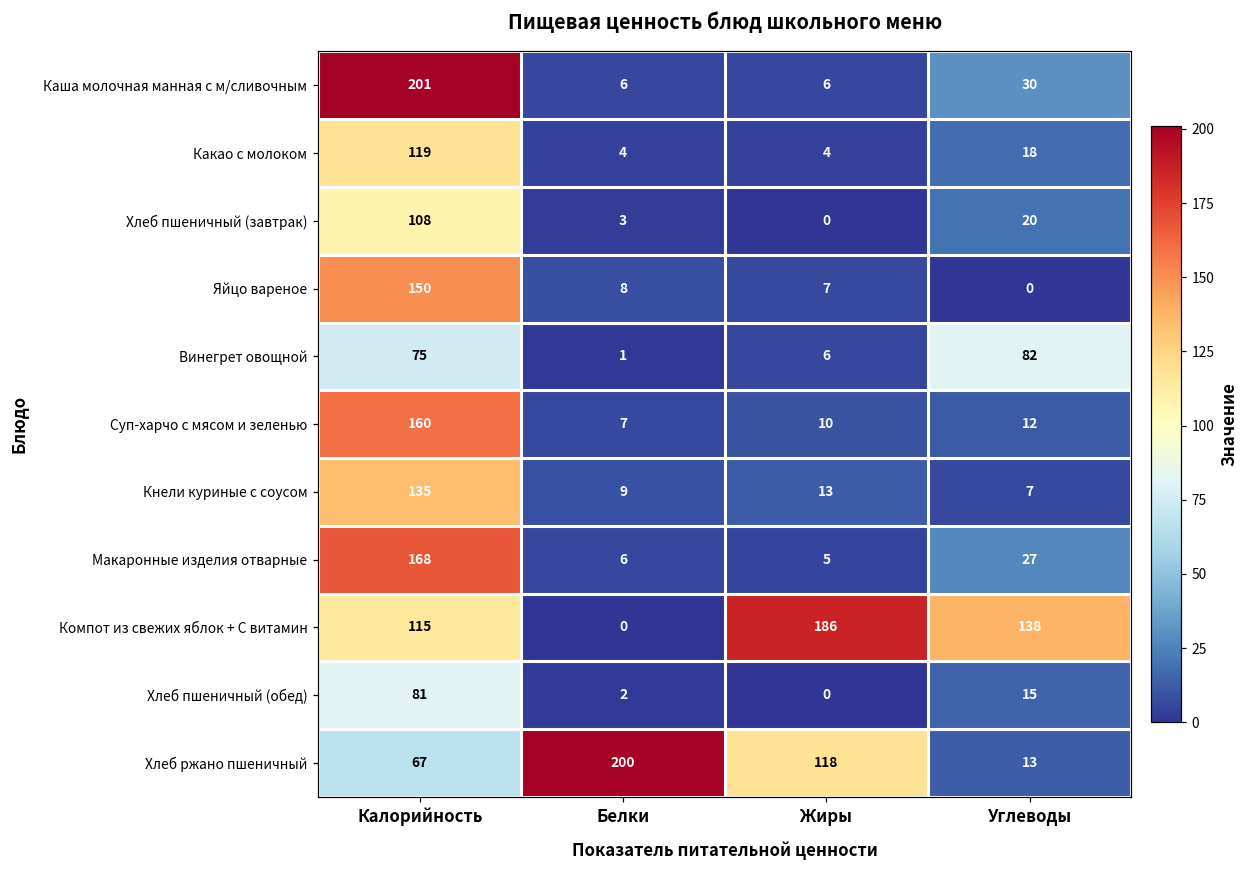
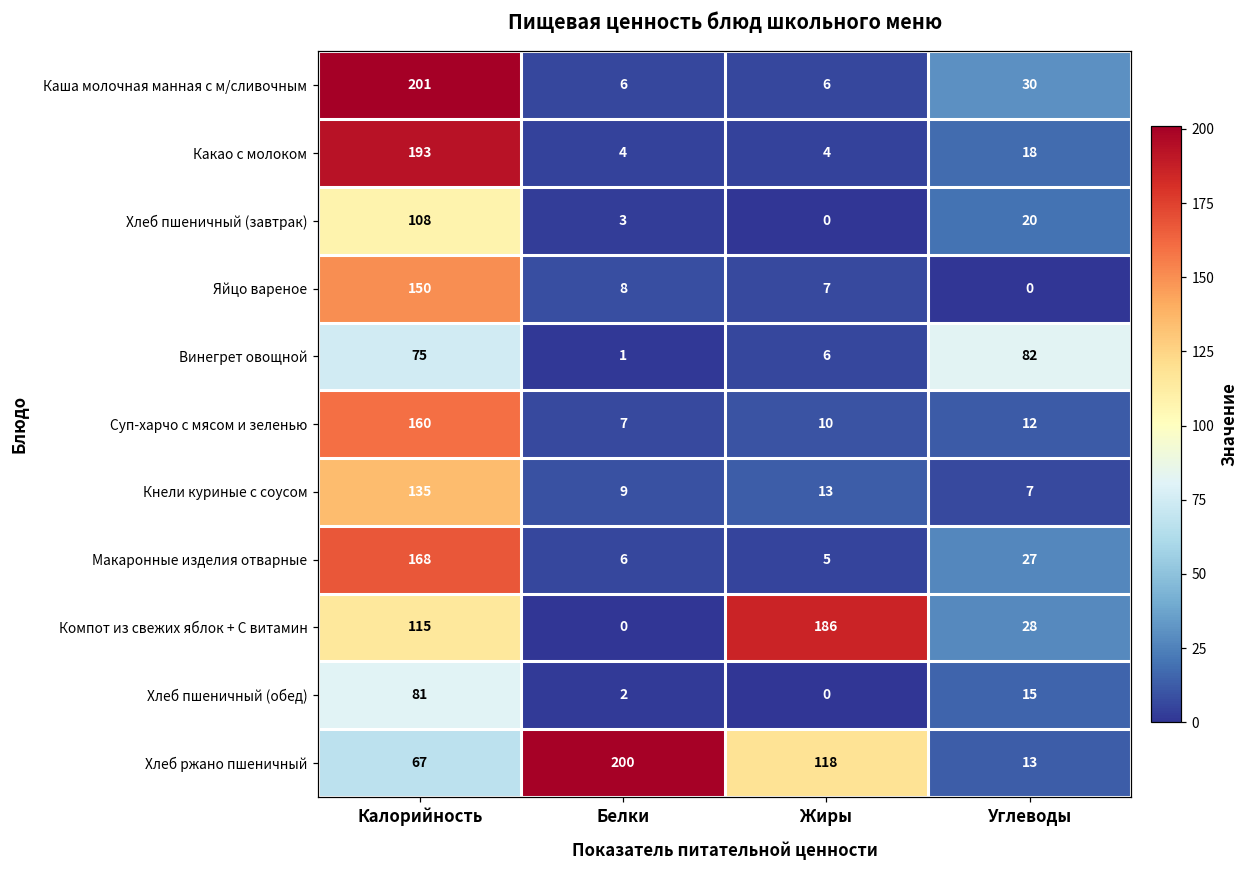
Какао с молоком, Калорийность: 119 -> 193
Компот из свежих яблок + С витамин, Углеводы: 138 -> 28
